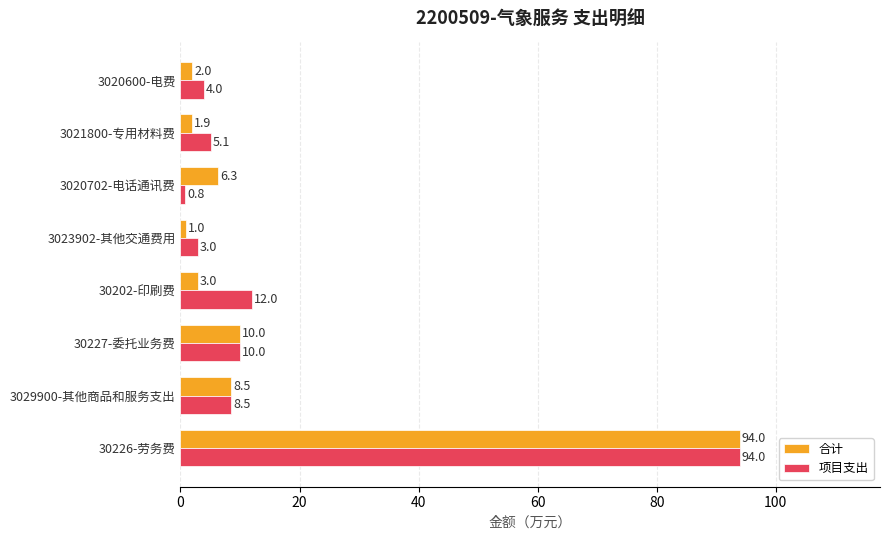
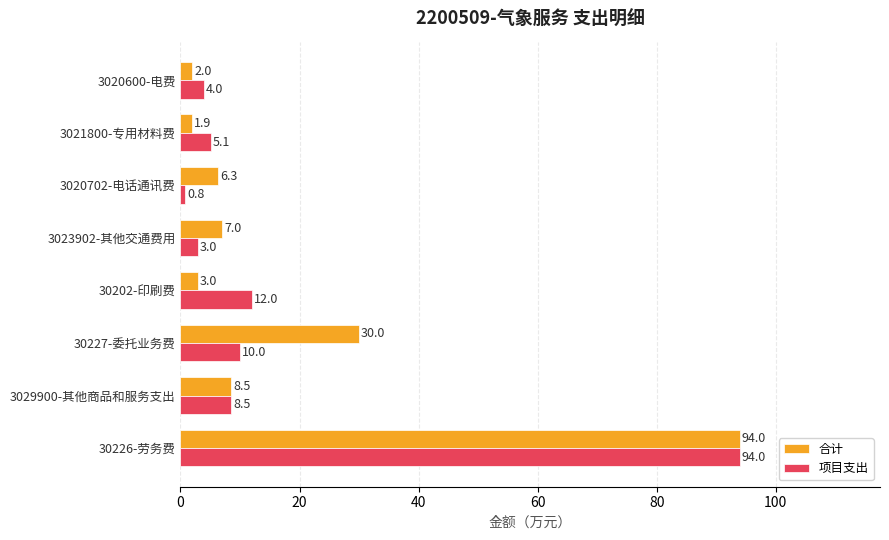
合计, 3023902-其他交通费用: 1.0 -> 7.0
合计, 30227-委托业务费: 10.0 -> 30.0
